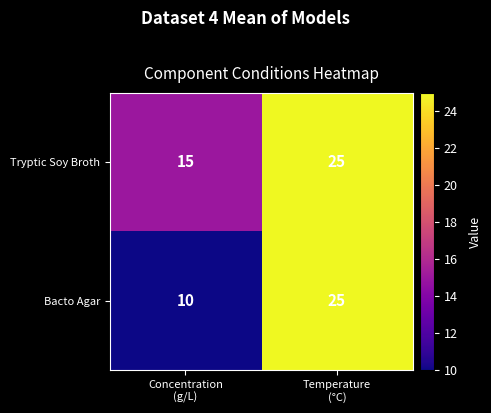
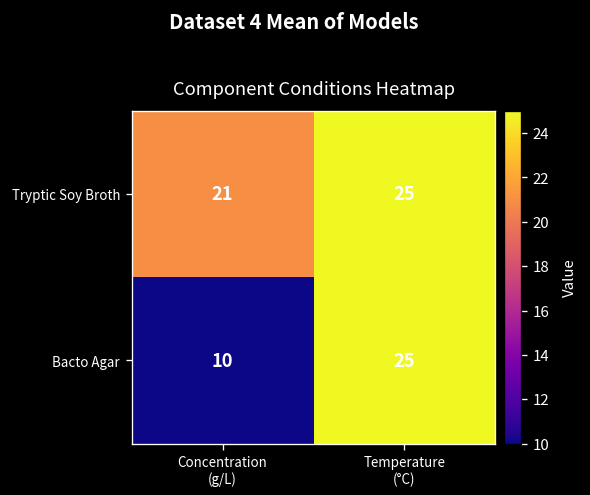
Tryptic Soy Broth, Concentration (g/L): 15 -> 21
